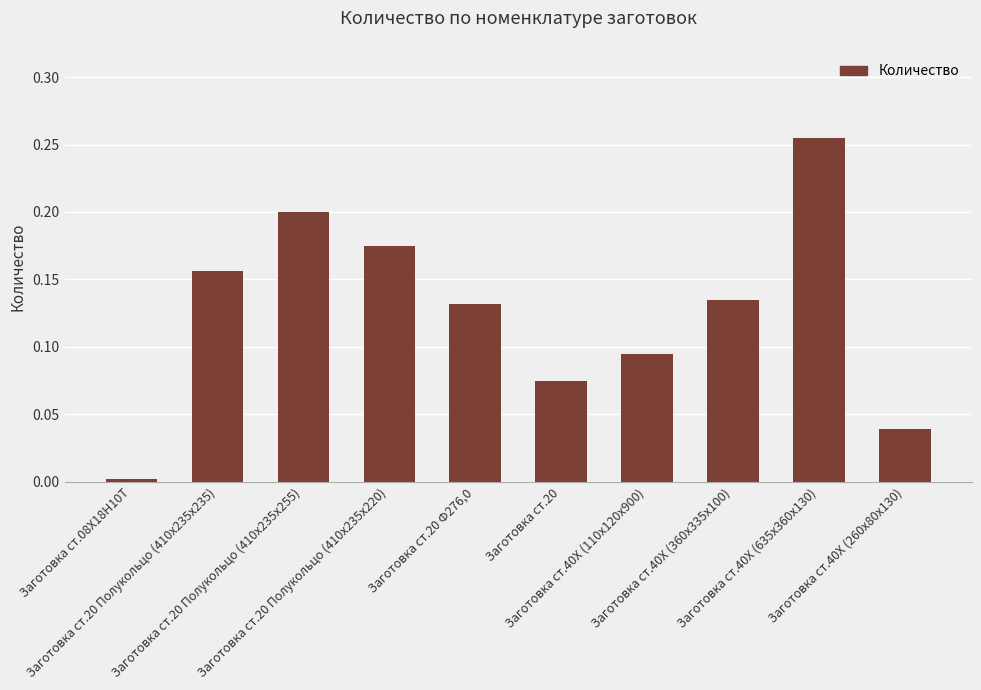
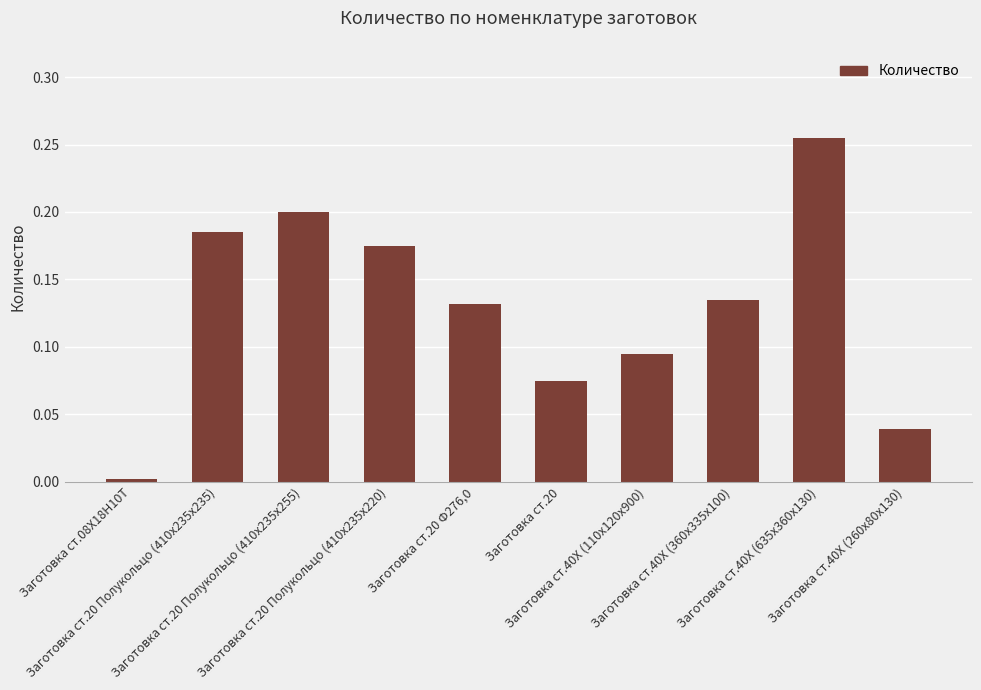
Заготовка ст.20 Полукольцо (410х235х235): 0.156 -> 0.185
